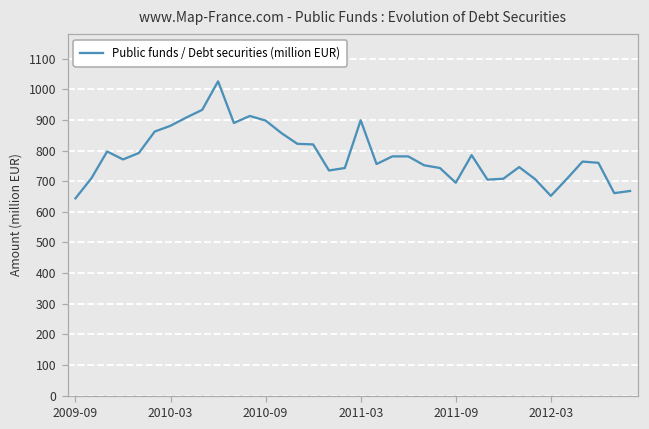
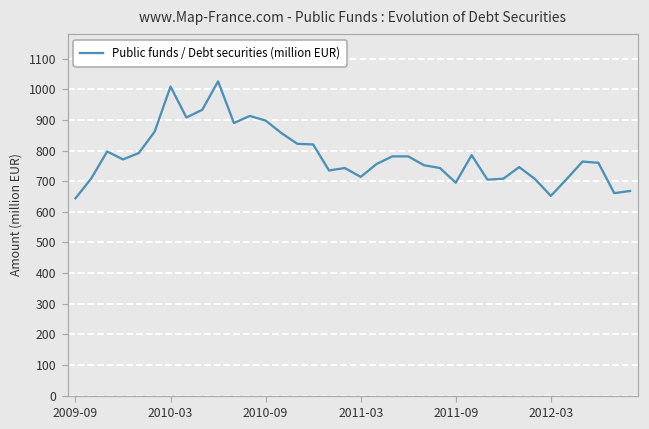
2010-03: 880 -> 1010
2011-03: 900 -> 710
